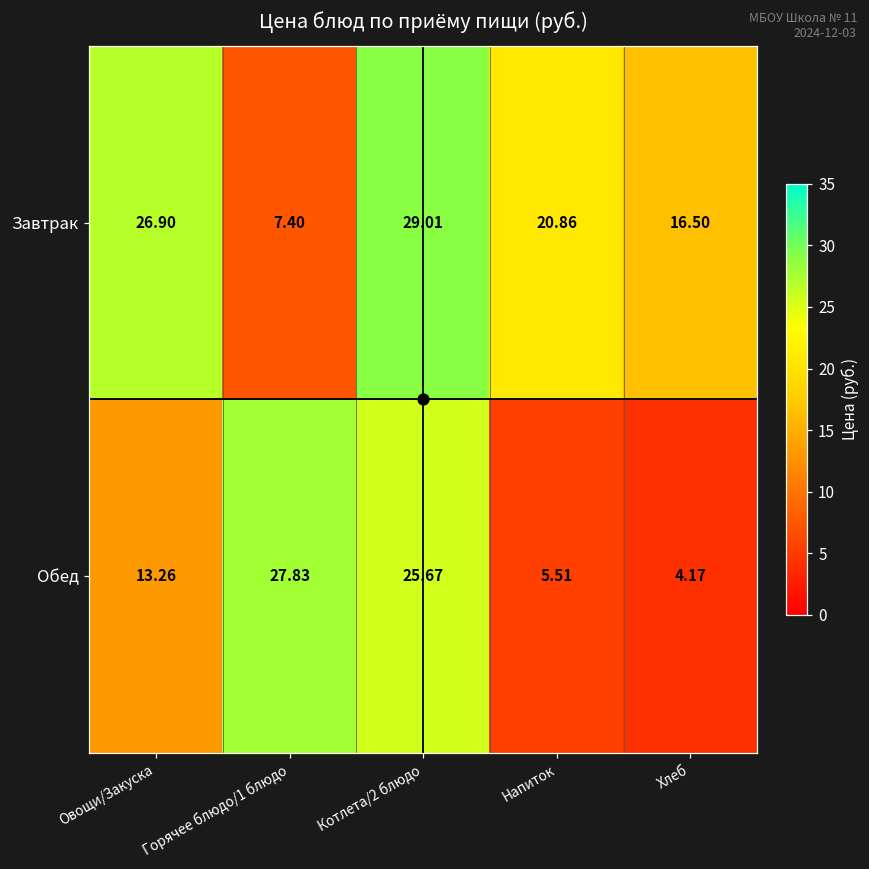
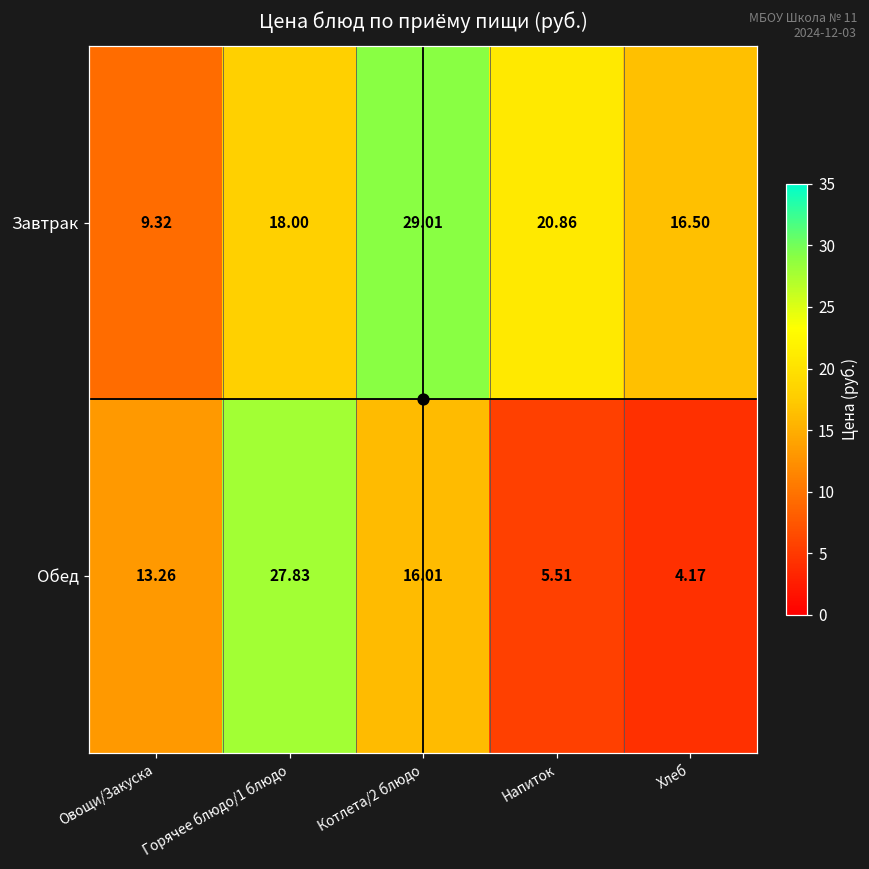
Завтрак, Овощи/Закуска: 26.90 -> 9.32
Завтрак, Горячее блюдо/1 блюдо: 7.40 -> 18.00
Обед, Котлета/2 блюдо: 25.67 -> 16.01
